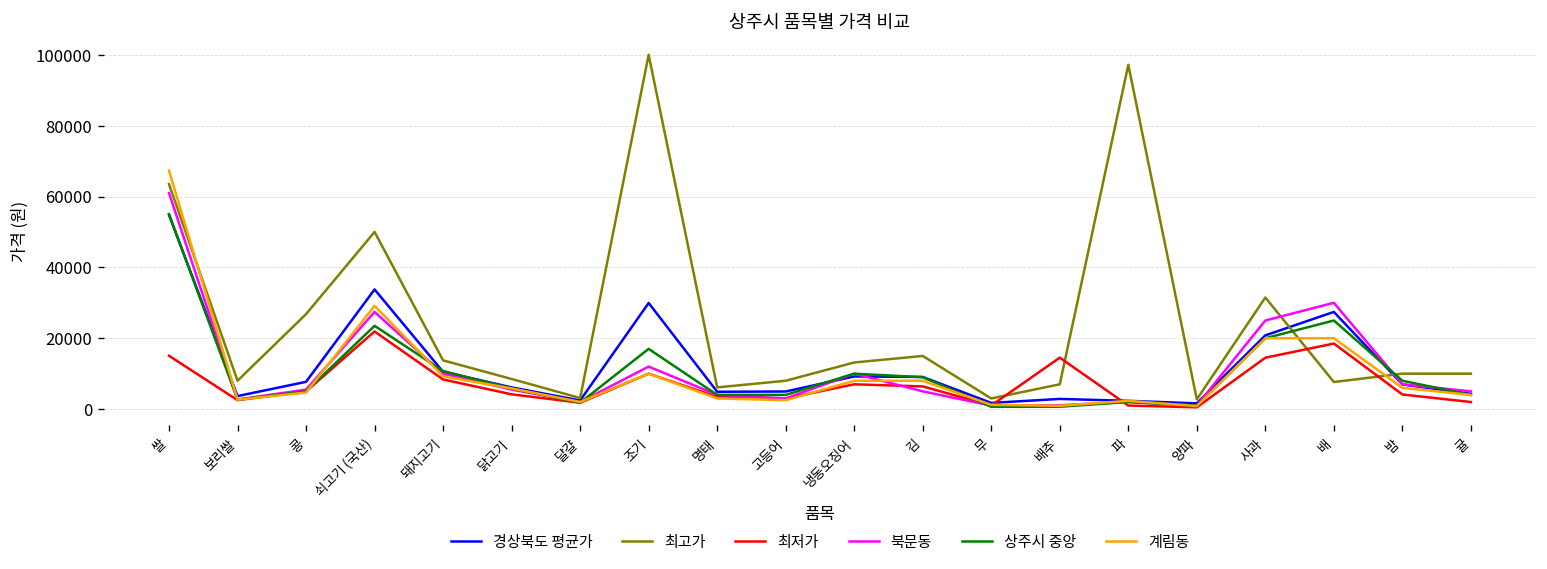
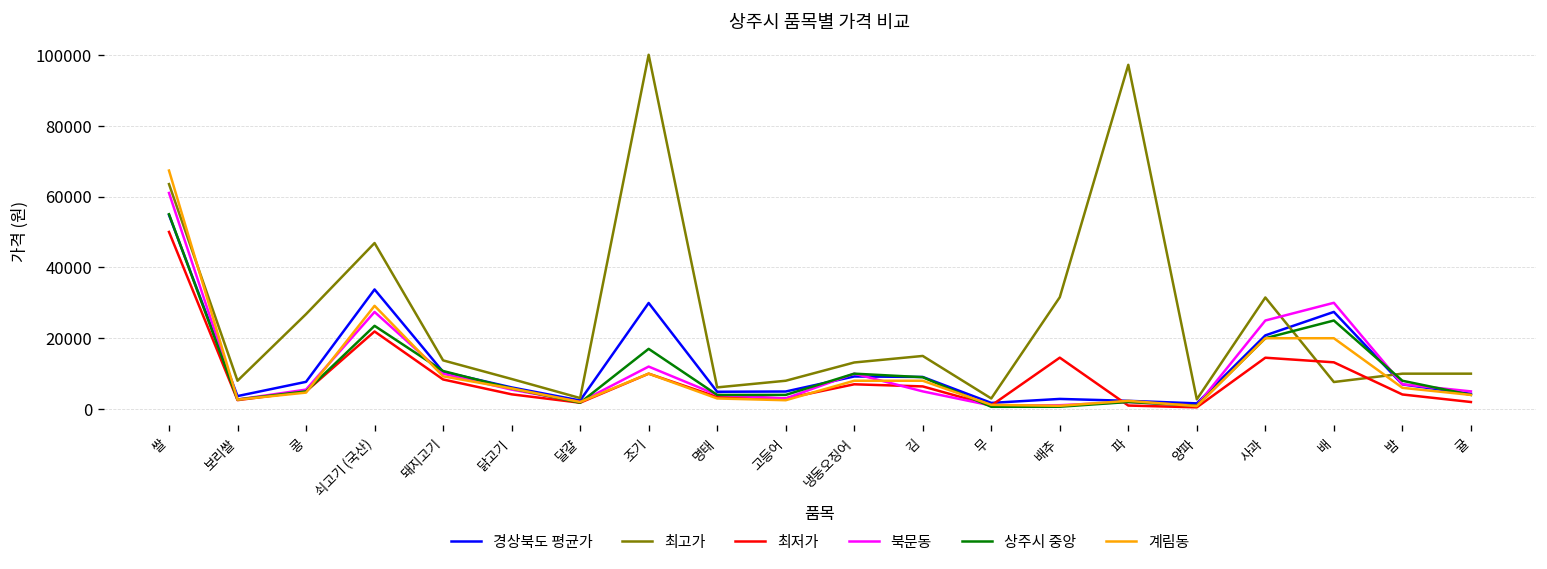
최저가, 쌀: 15000 -> 50000
최고가, 쇠고기 (국산): 50000 -> 47000
최고가, 배추: 7000 -> 32000
최저가, 배: 19000 -> 13000
